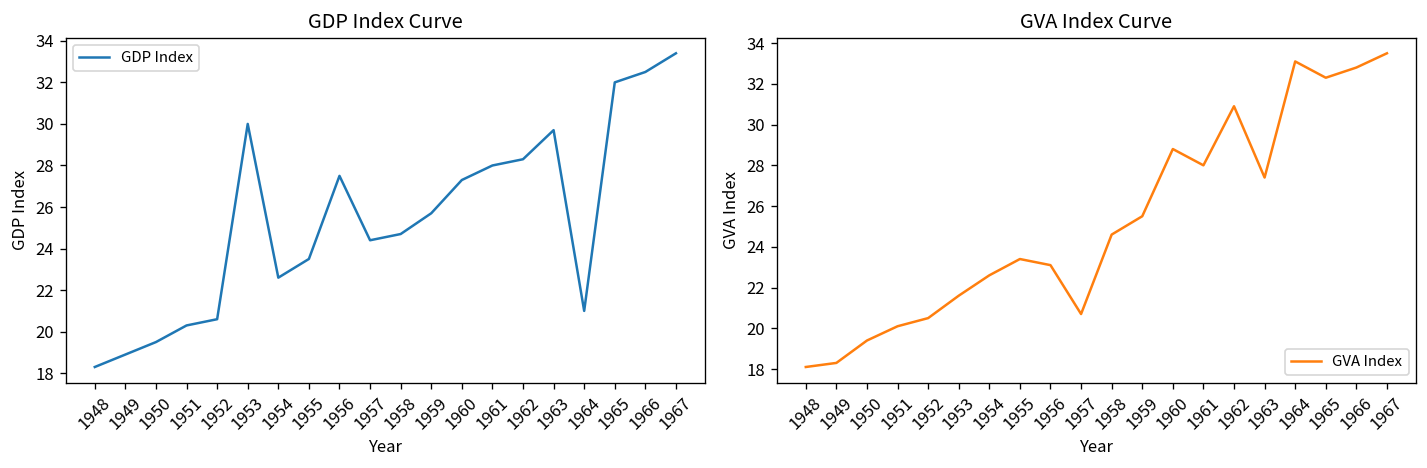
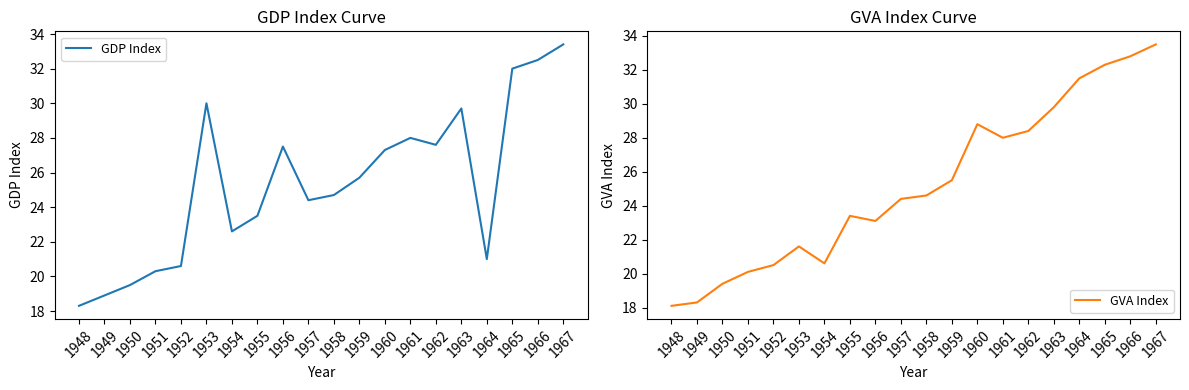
GDP Index Curve, 1962: 28.3 -> 27.6
GVA Index Curve, 1954: 22.6 -> 20.6
GVA Index Curve, 1957: 20.7 -> 24.4
GVA Index Curve, 1962: 30.9 -> 28.4
GVA Index Curve, 1963: 27.4 -> 29.8
GVA Index Curve, 1964: 33.1 -> 31.5
